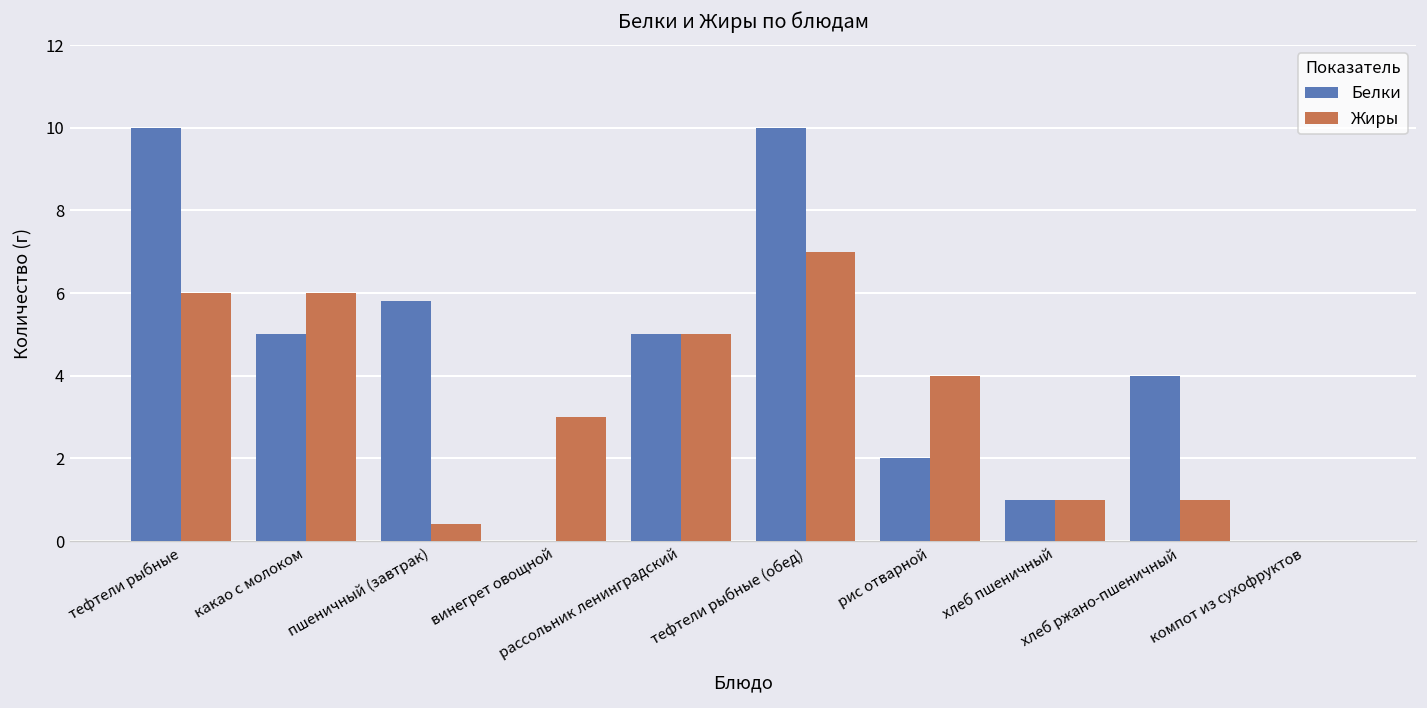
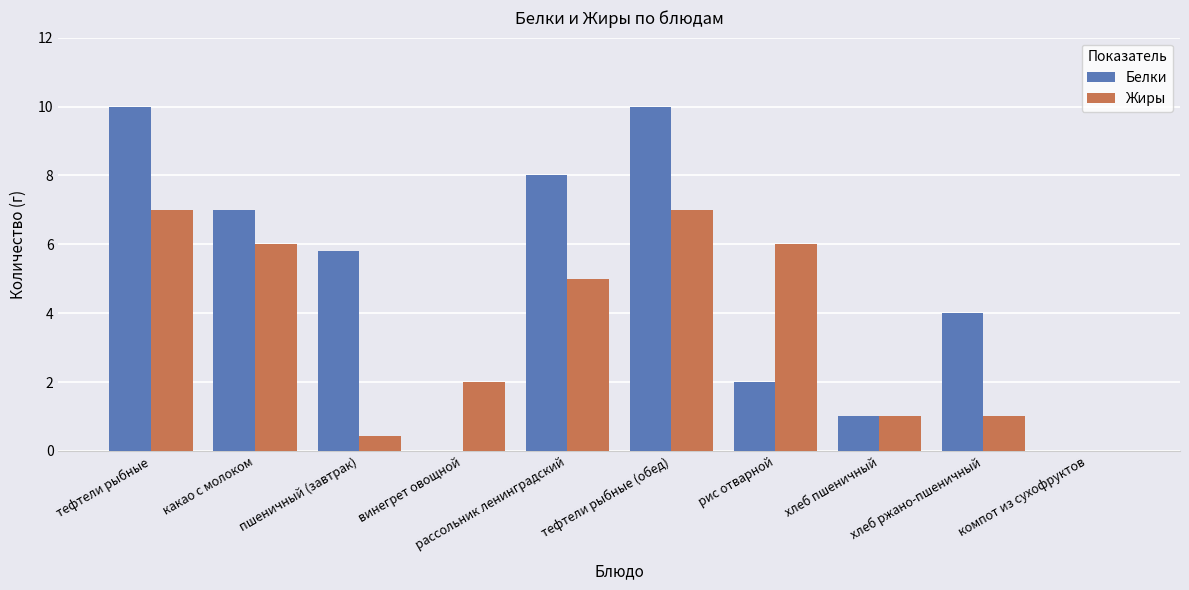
Жиры, тефтели рыбные: 6 -> 7
Белки, какао с молоком: 5 -> 7
Жиры, винегрет овощной: 3 -> 2
Белки, рассольник ленинградский: 5 -> 8
Жиры, рис отварной: 4 -> 6
